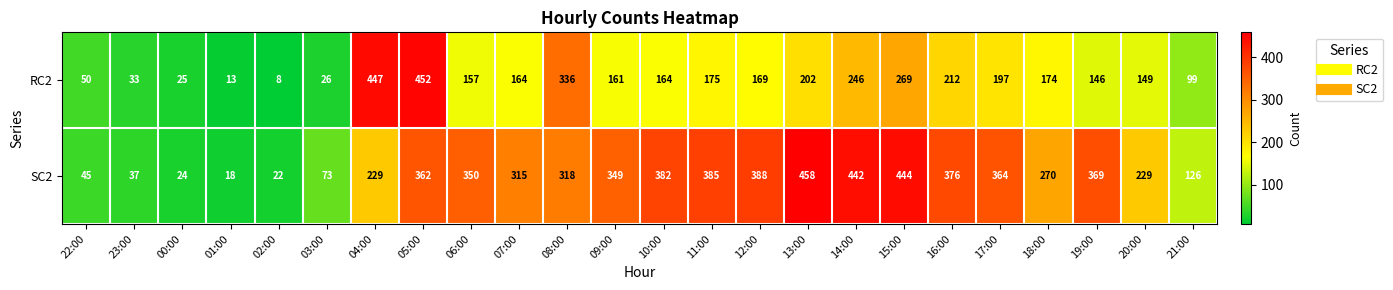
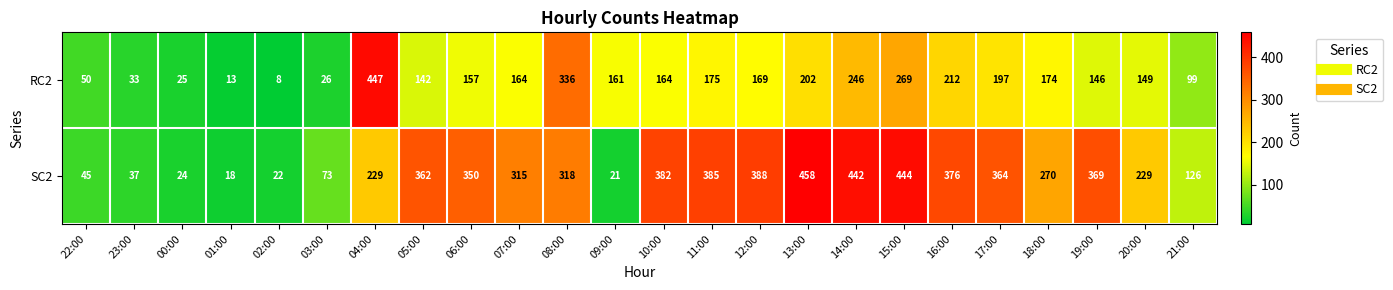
RC2, 05:00: 452 -> 142
SC2, 09:00: 349 -> 21
